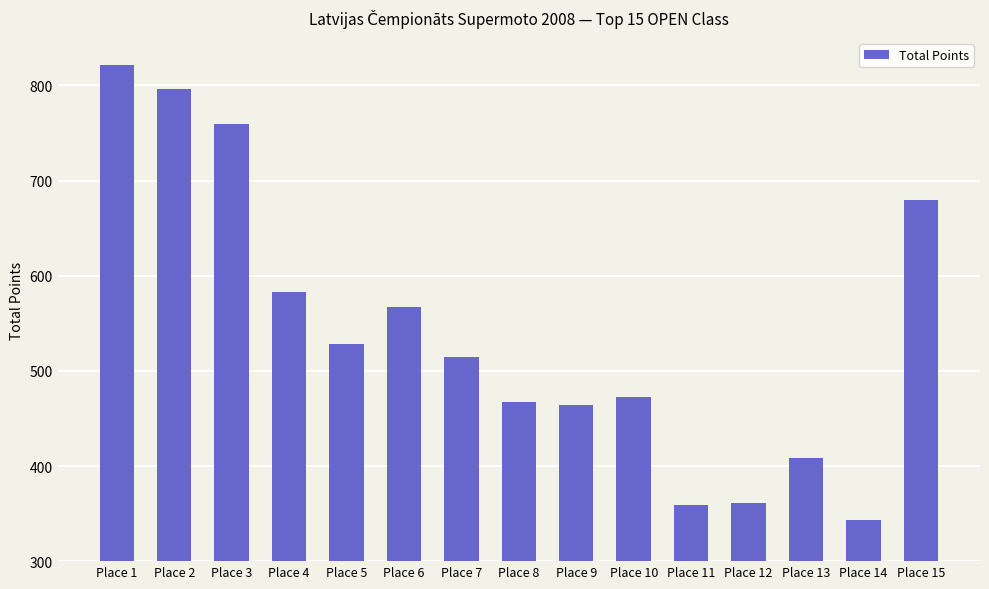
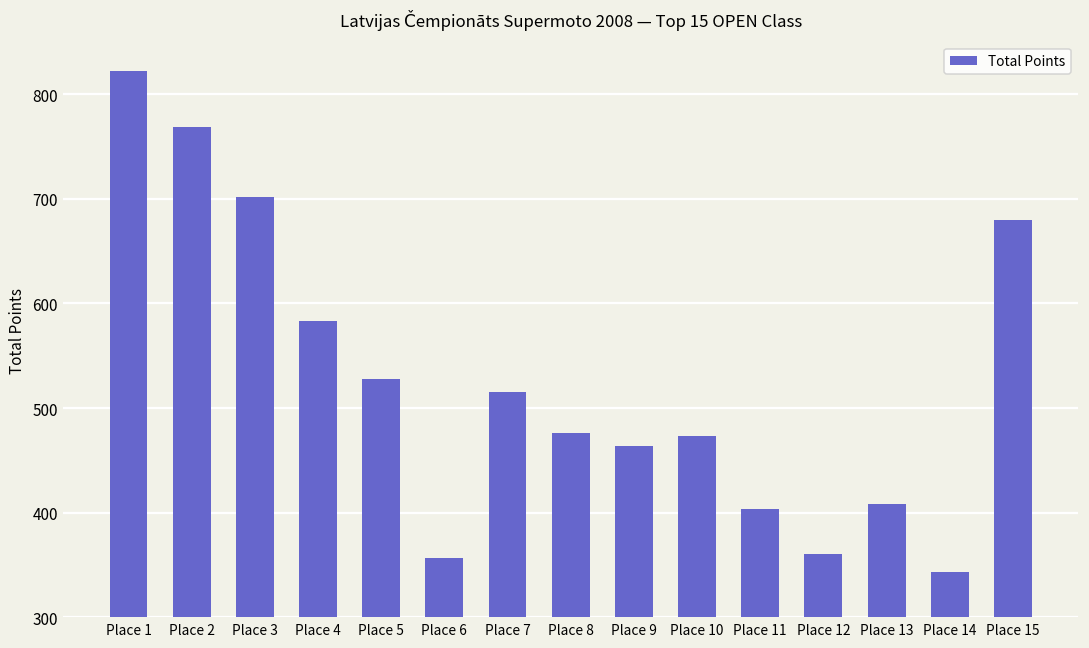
Place 2: 800 -> 770
Place 3: 760 -> 700
Place 6: 570 -> 360
Place 8: 470 -> 480
Place 11: 360 -> 400
